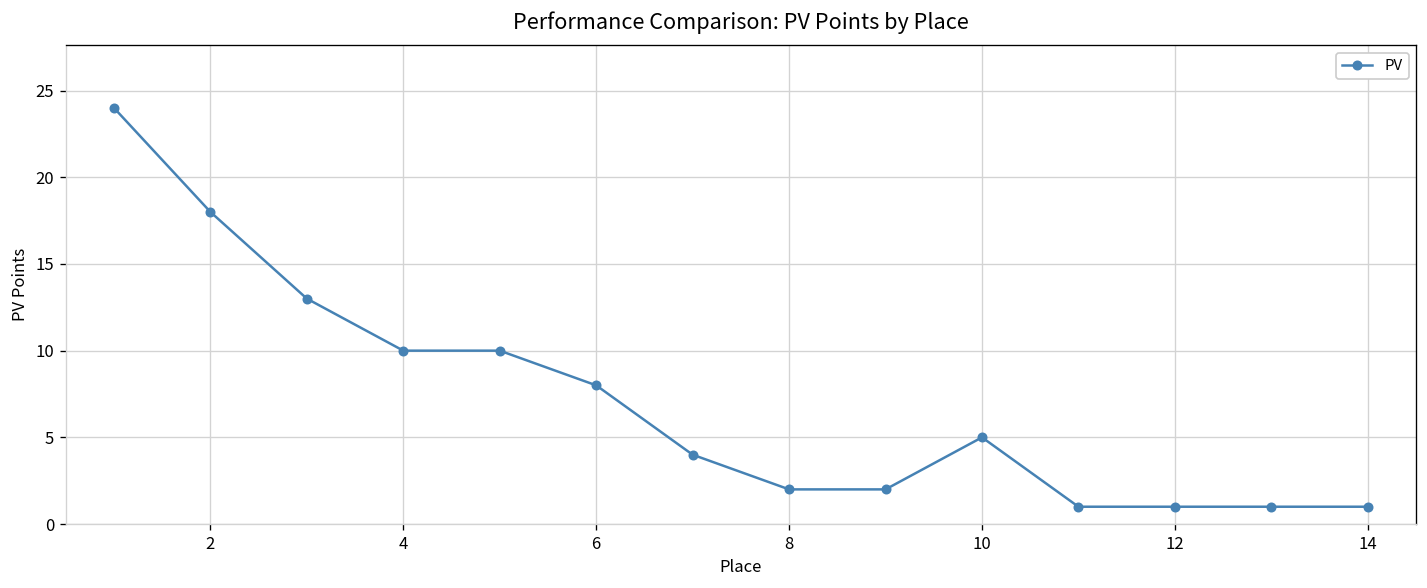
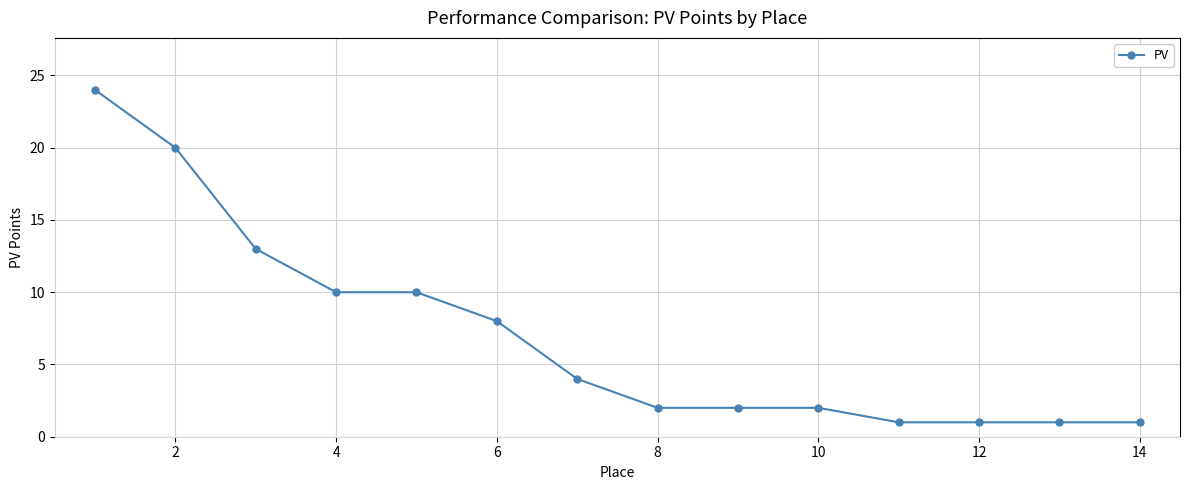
2: 18 -> 20
10: 5 -> 2
